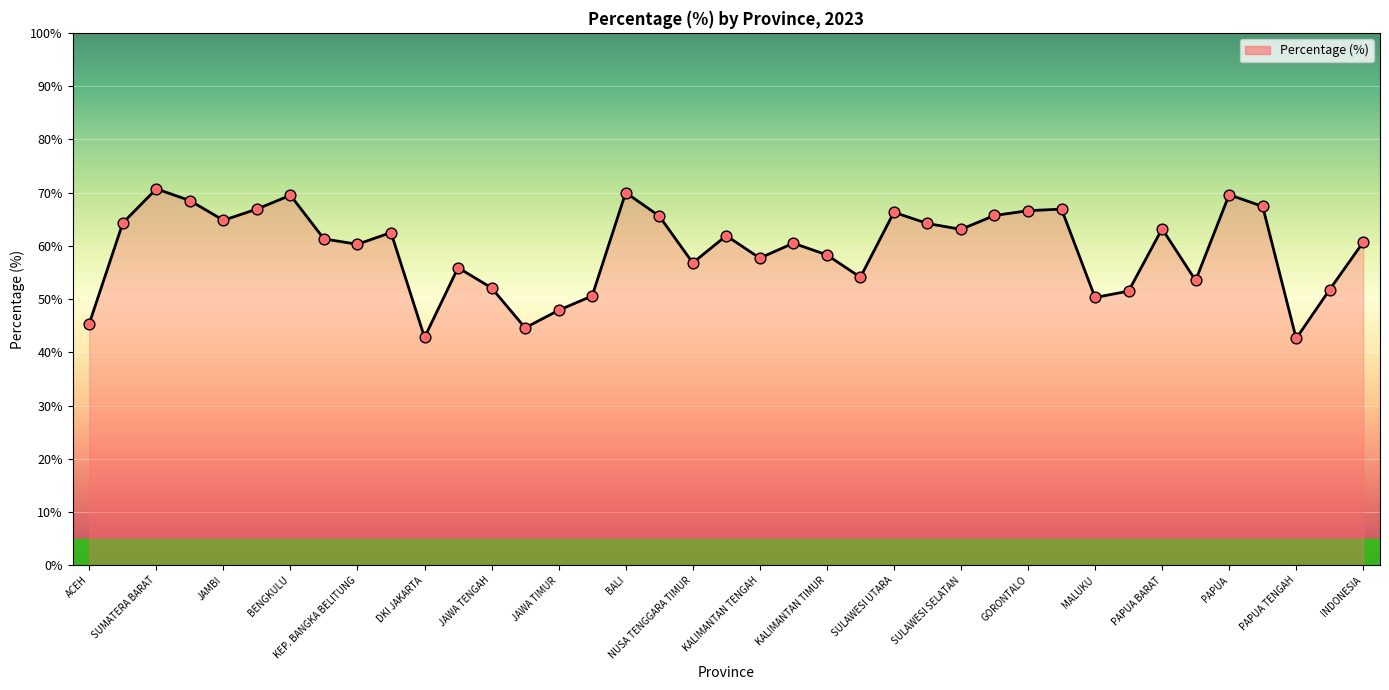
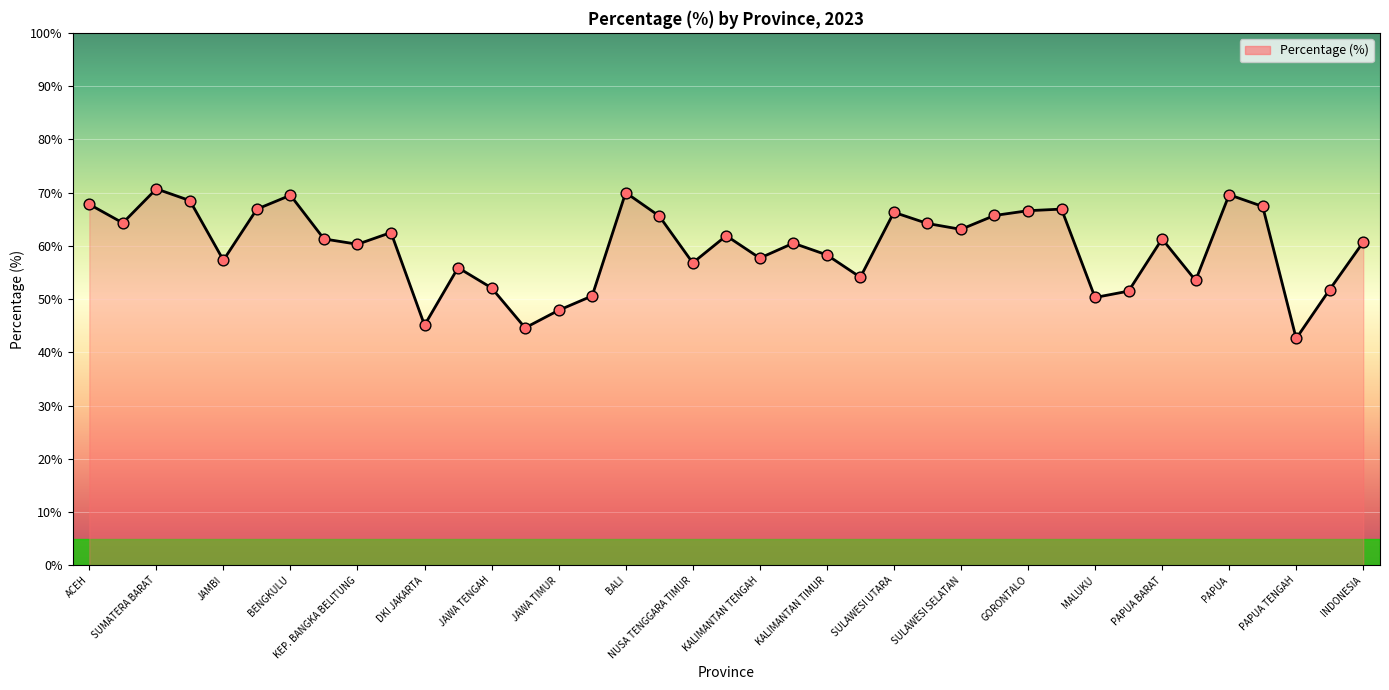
ACEH: 45% -> 68%
JAMBI: 65% -> 57%
DKI JAKARTA: 43% -> 45%
PAPUA BARAT: 63% -> 61%
